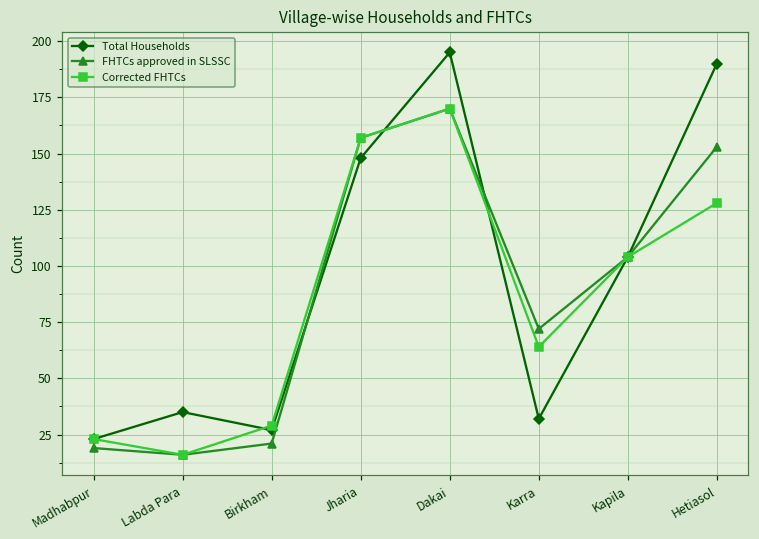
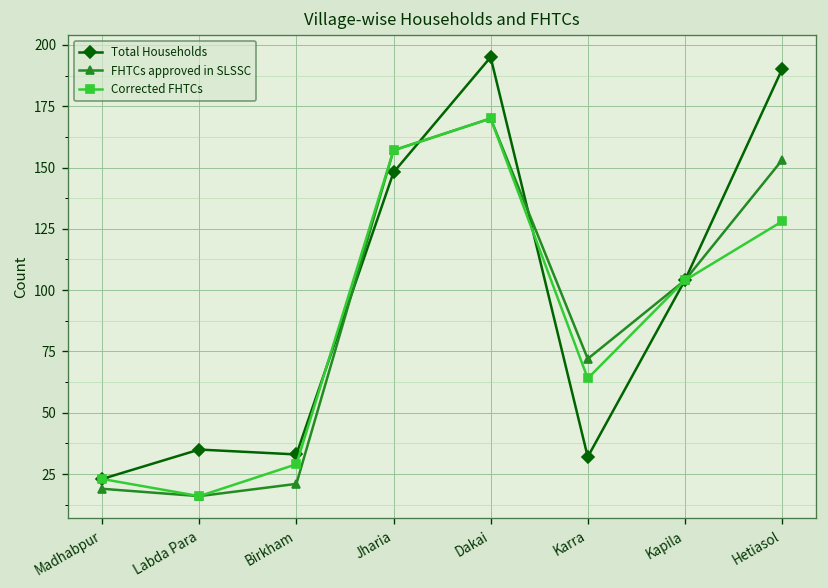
Total Households, Birkham: 27 -> 33
